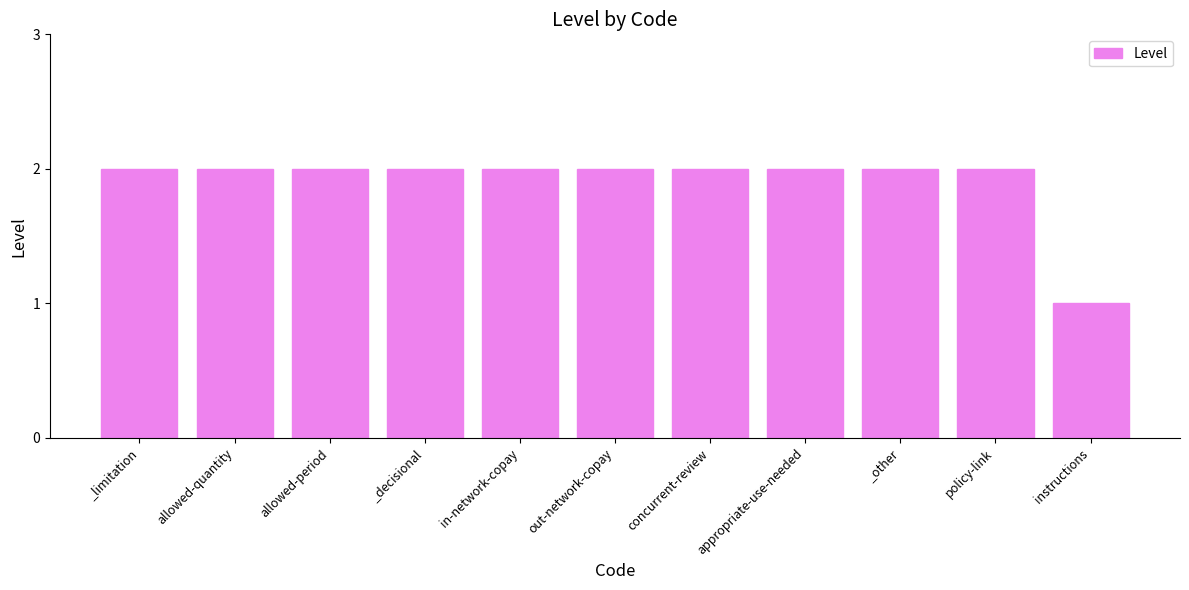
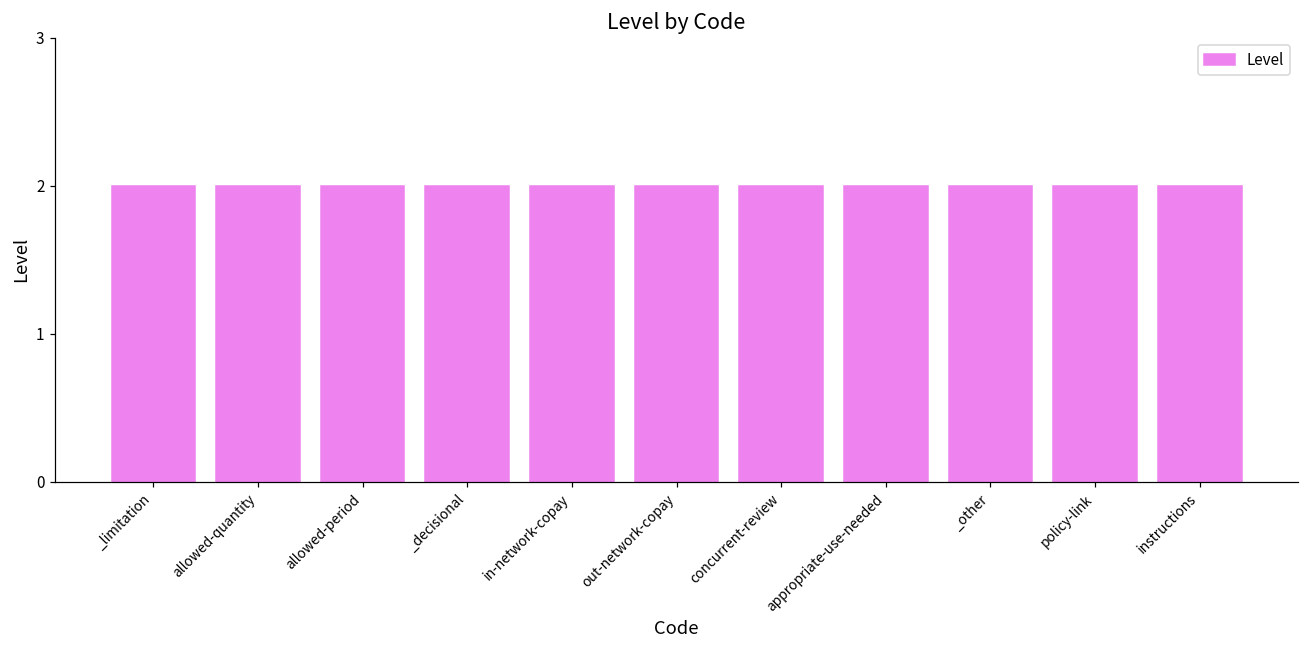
instructions: 1 -> 2
